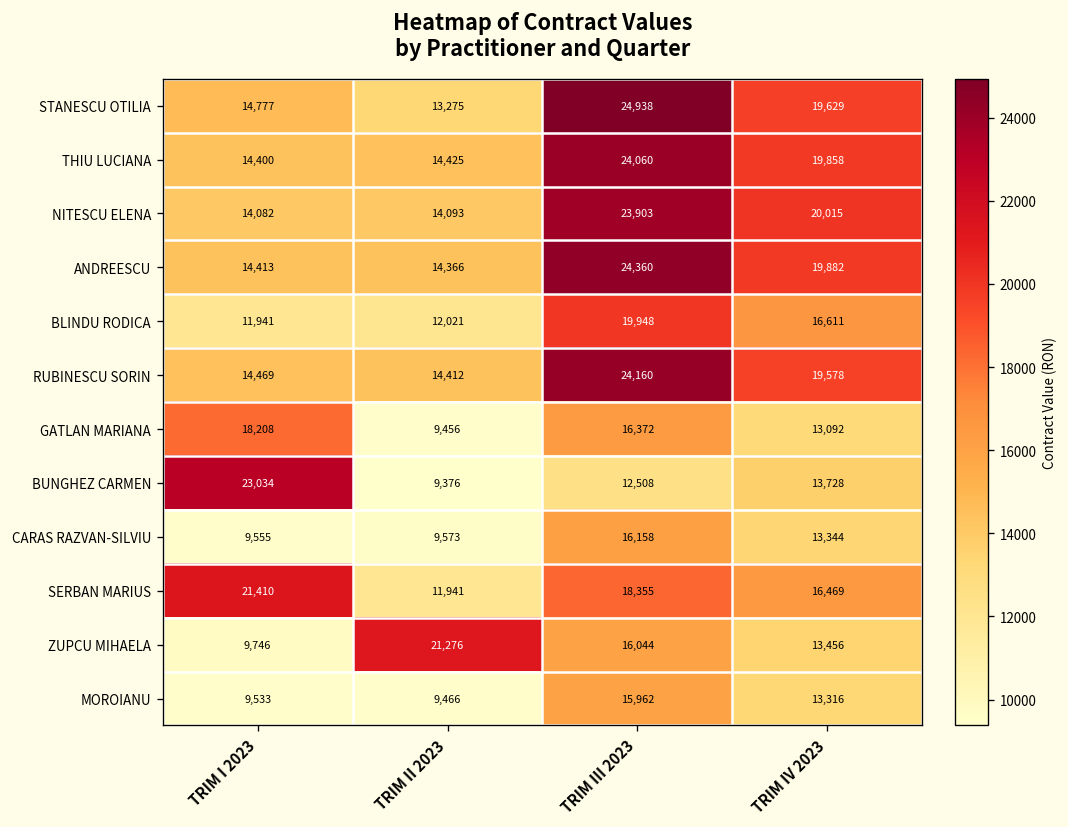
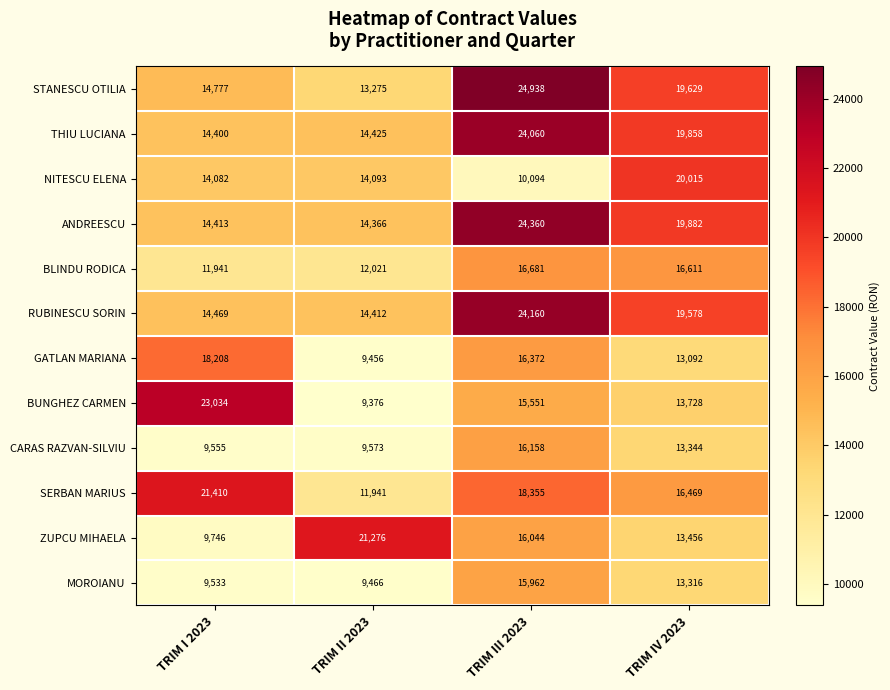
NITESCU ELENA, TRIM III 2023: 23,903 -> 10,094
BLINDU RODICA, TRIM III 2023: 19,948 -> 16,681
BUNGHEZ CARMEN, TRIM III 2023: 12,508 -> 15,551
